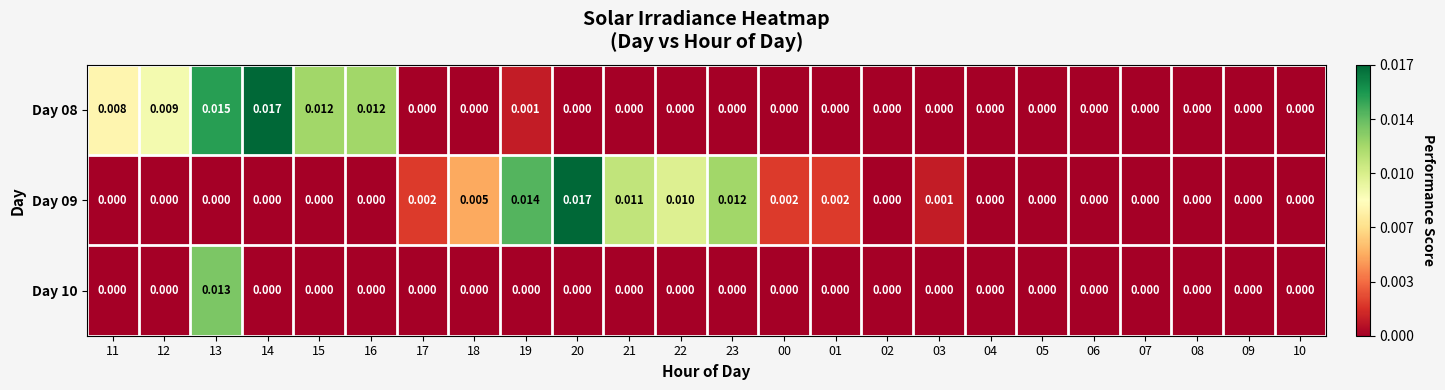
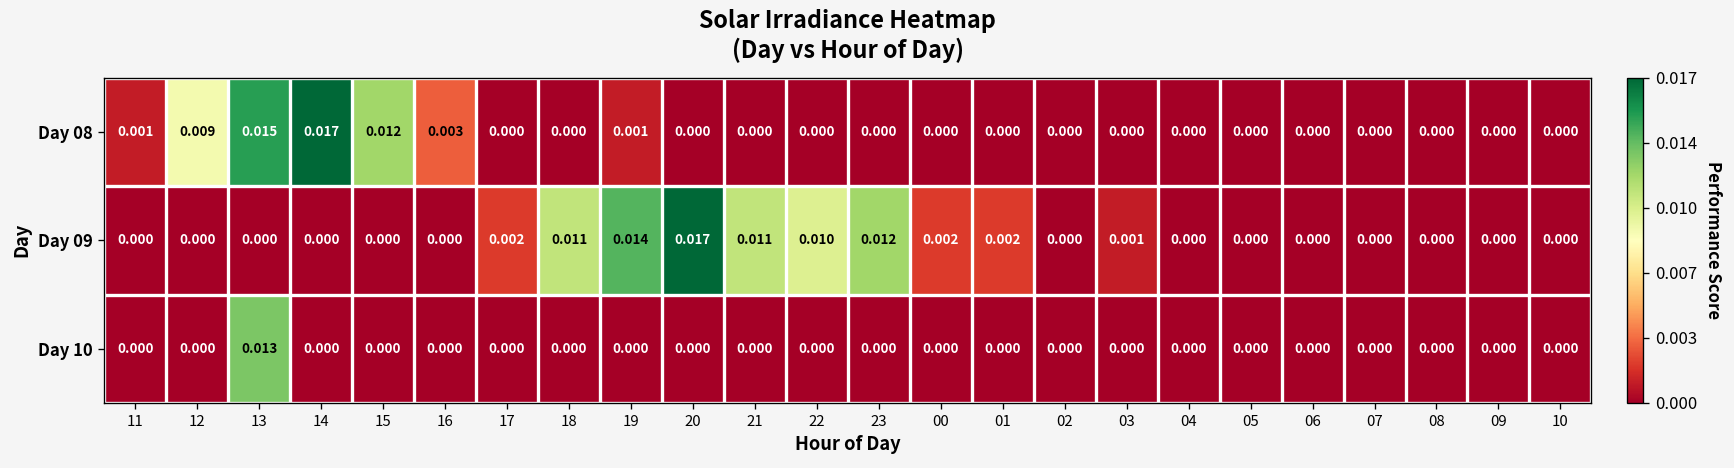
Day 08, 11: 0.008 -> 0.001
Day 08, 16: 0.012 -> 0.003
Day 09, 18: 0.005 -> 0.011
